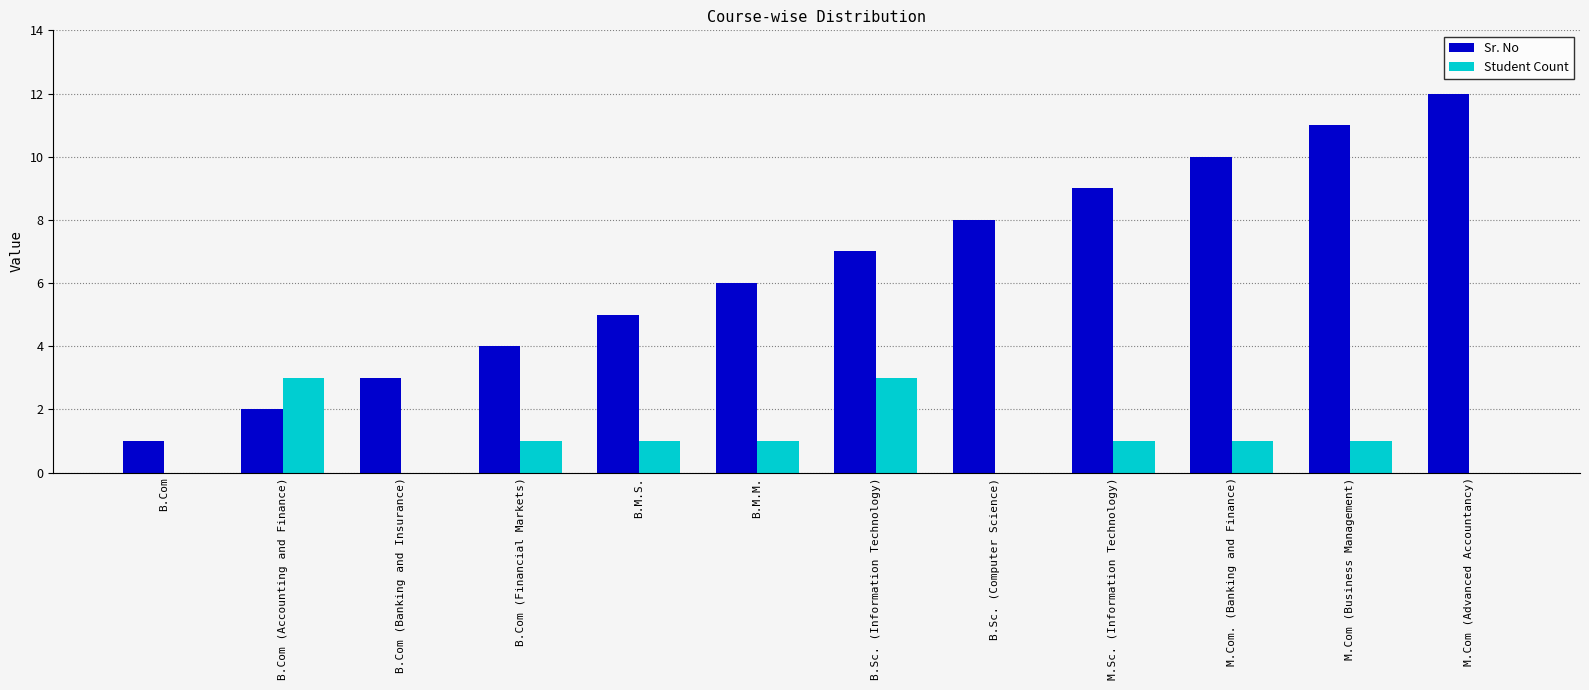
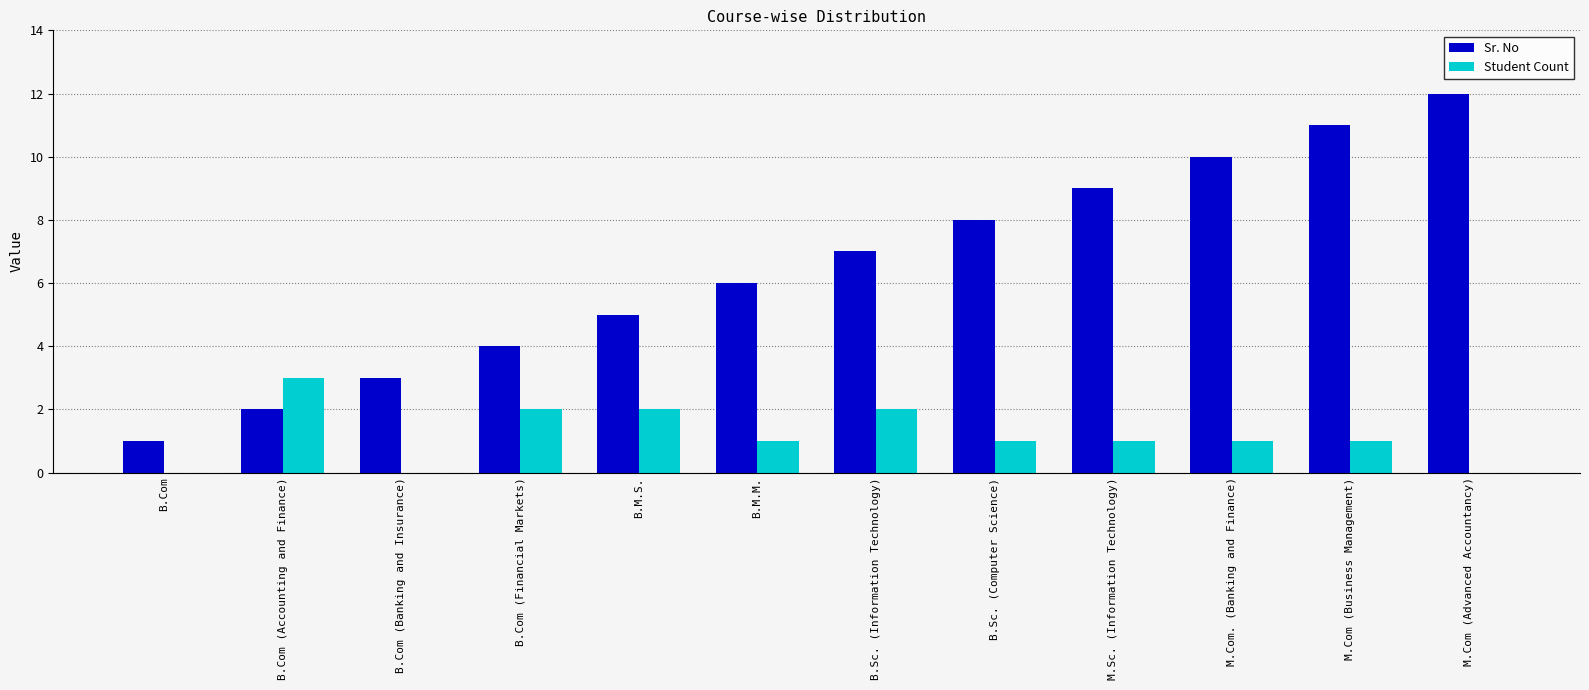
Student Count, B.Com (Financial Markets): 1 -> 2
Student Count, B.M.S.: 1 -> 2
Student Count, B.Sc. (Information Technology): 3 -> 2
Student Count, B.Sc. (Computer Science): 0 -> 1
